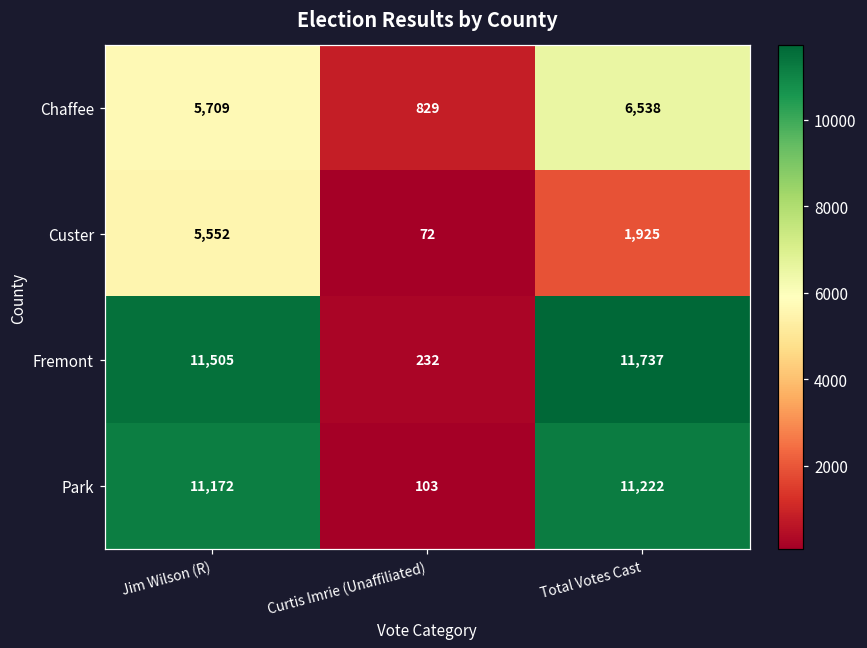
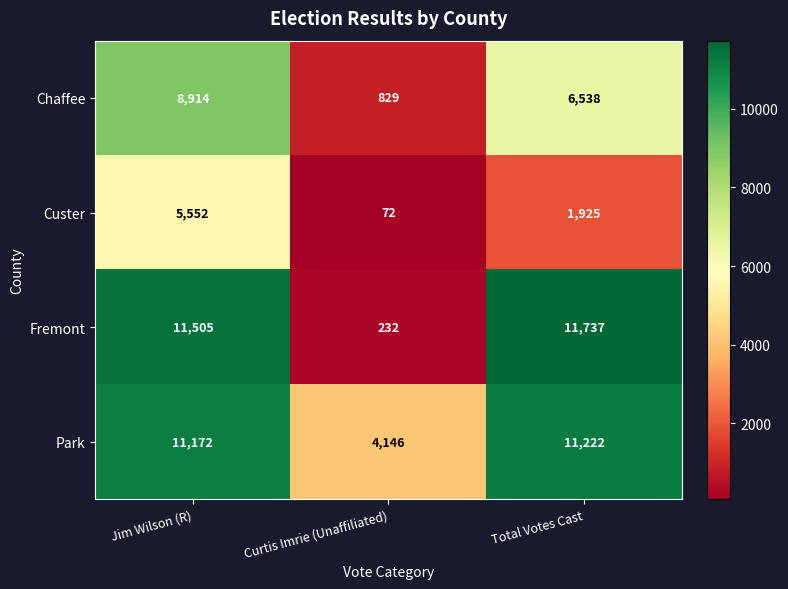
Chaffee, Jim Wilson (R): 5,709 -> 8,914
Park, Curtis Imrie (Unaffiliated): 103 -> 4,146
